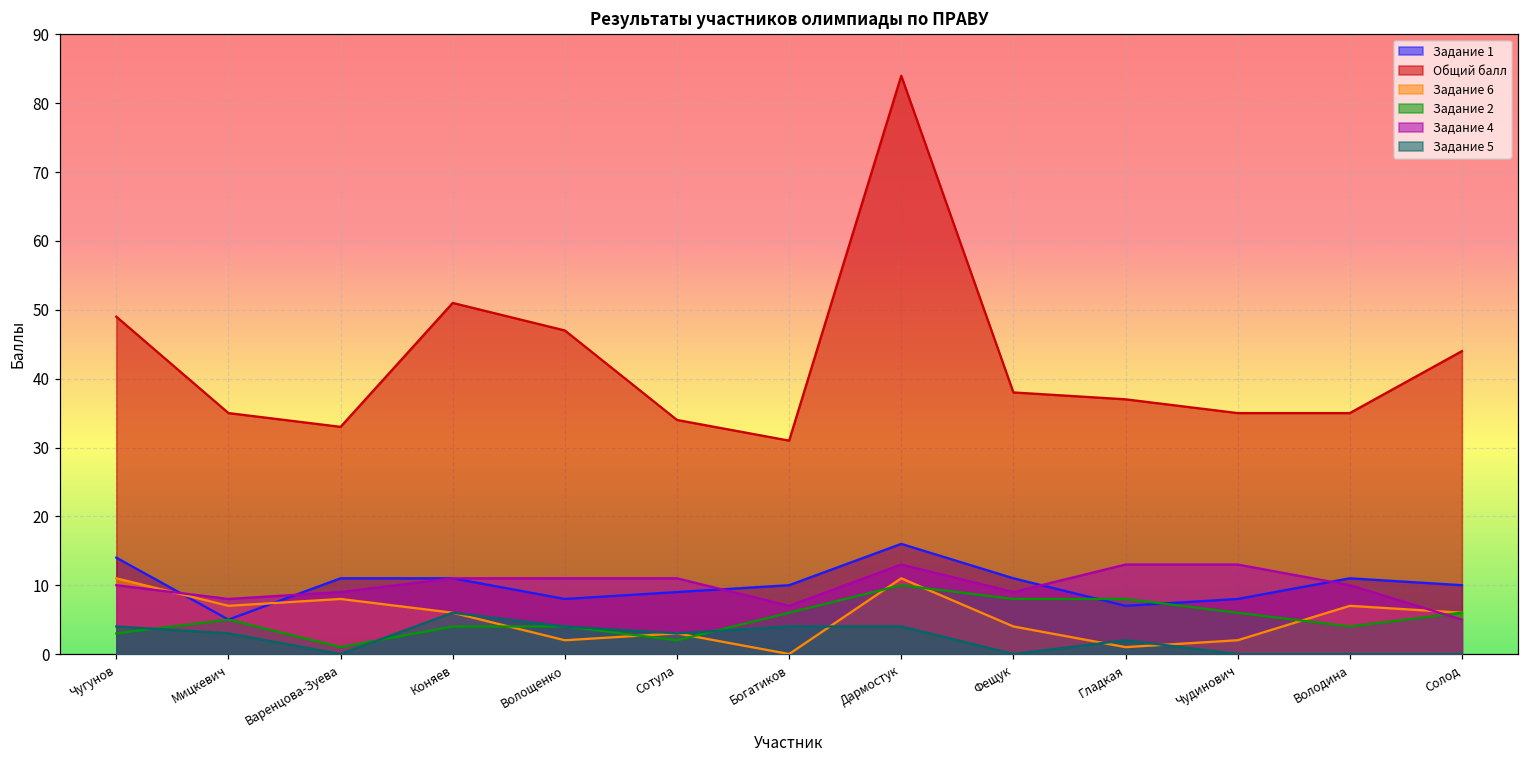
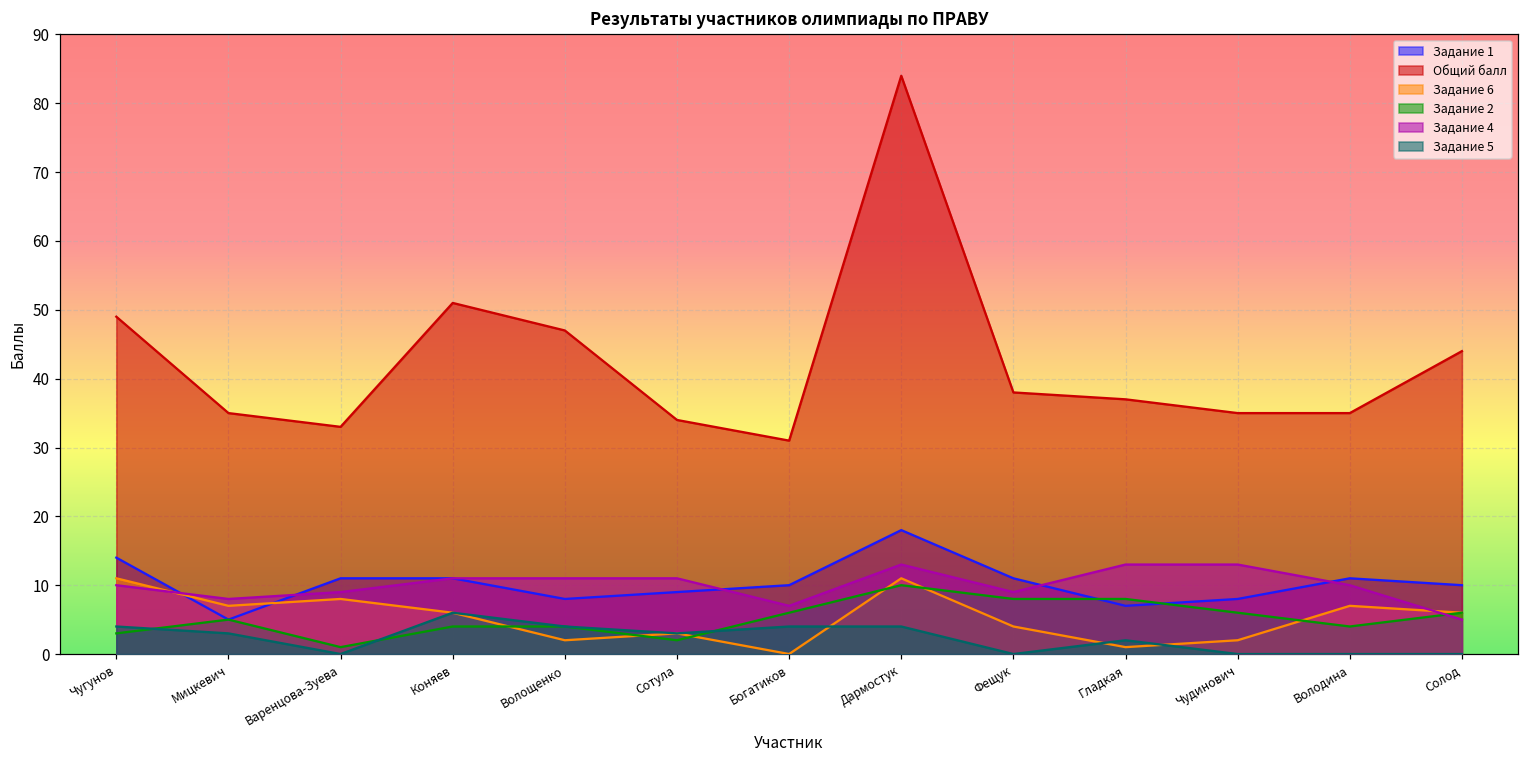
Задание 1, Дармостук: 16 -> 18
